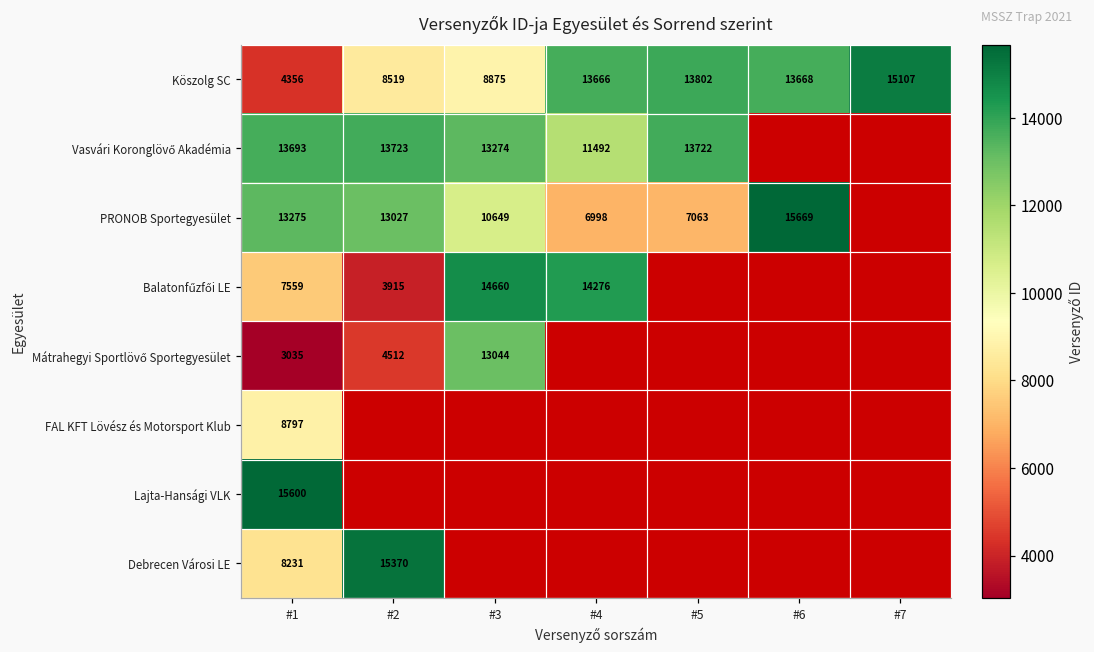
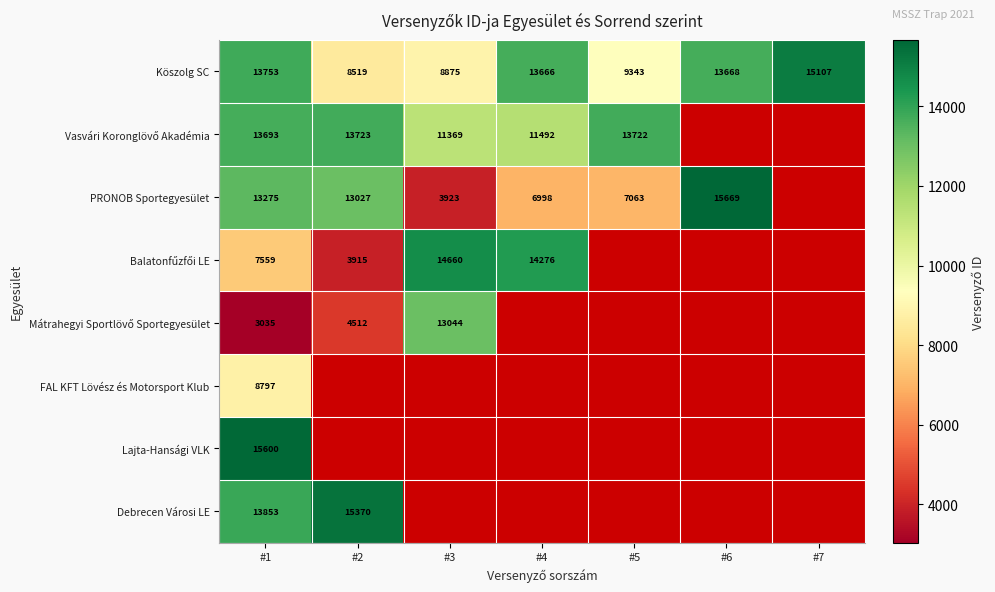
Köszolg SC, #1: 4356 -> 13753
Köszolg SC, #5: 13802 -> 9343
Vasvári Koronglövő Akadémia, #3: 13274 -> 11369
PRONOB Sportegyesület, #3: 10649 -> 3923
Debrecen Városi LE, #1: 8231 -> 13853
